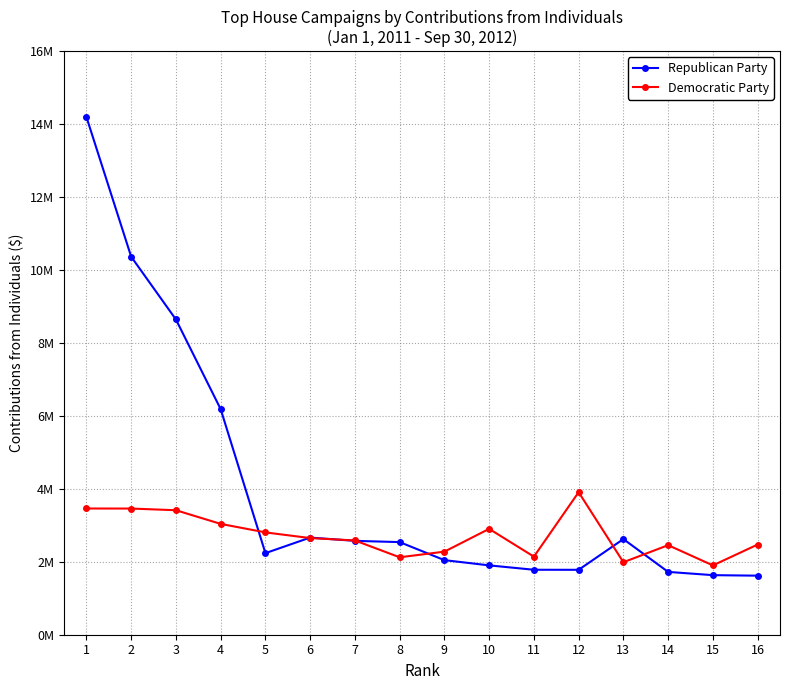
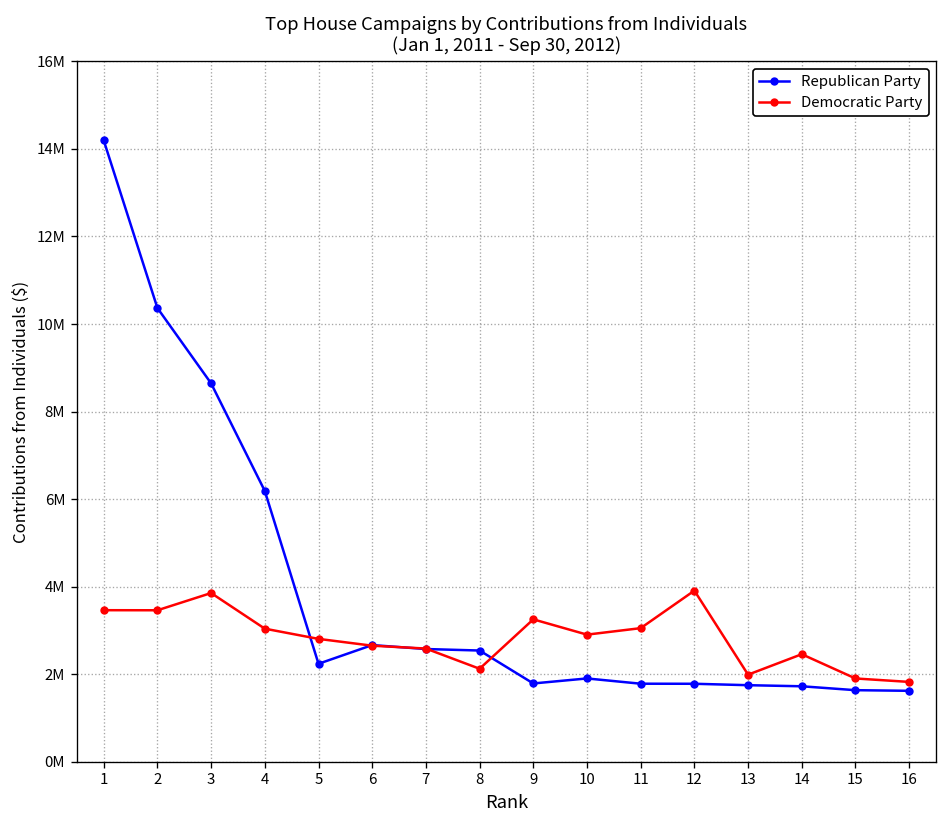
Democratic Party, 3: 3400000 -> 3900000
Republican Party, 9: 2000000 -> 1800000
Democratic Party, 9: 2300000 -> 3300000
Democratic Party, 11: 2100000 -> 3100000
Republican Party, 13: 2600000 -> 1700000
Democratic Party, 16: 2500000 -> 1800000
